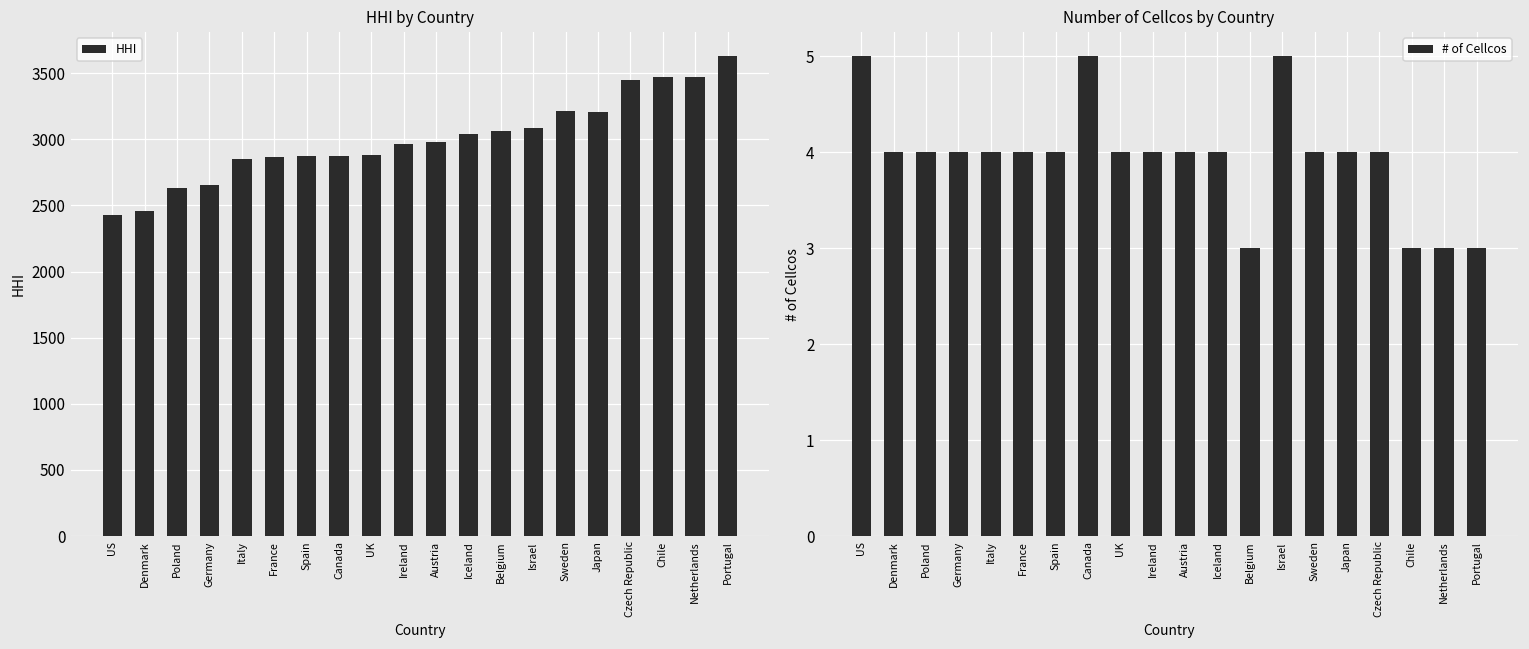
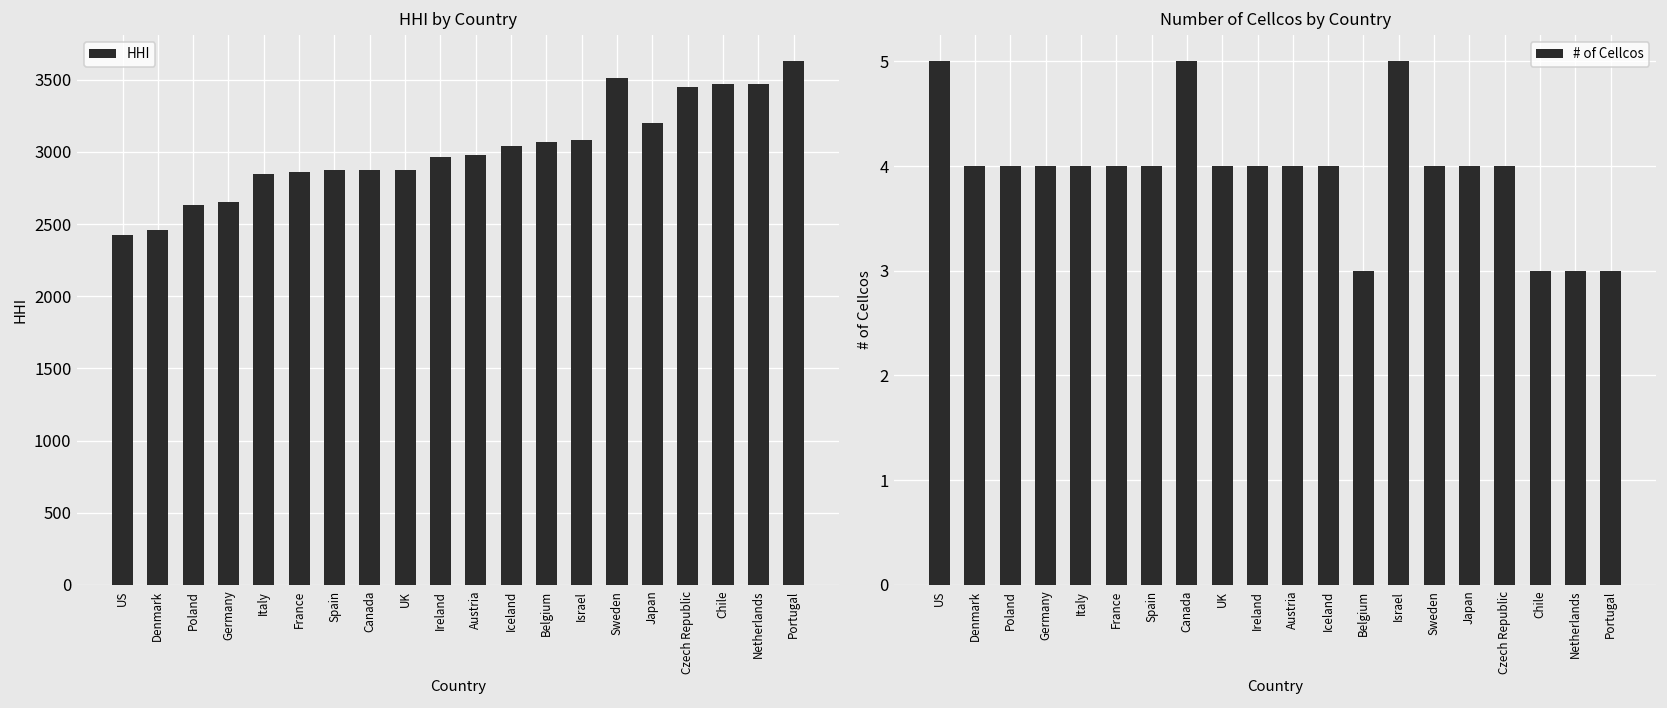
HHI by Country, Sweden: 3210 -> 3510
